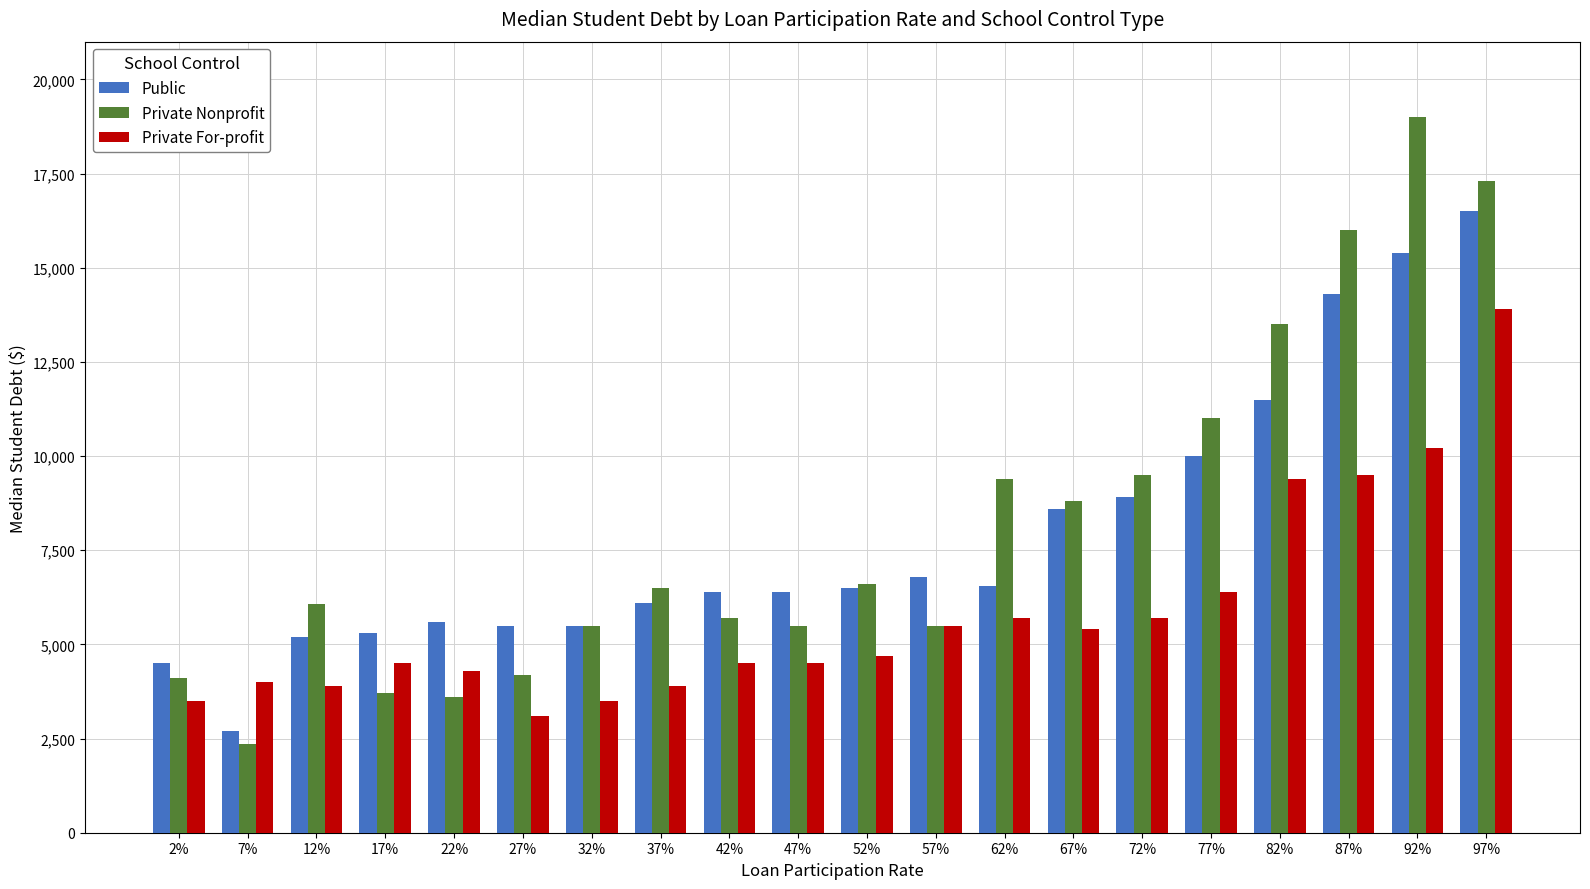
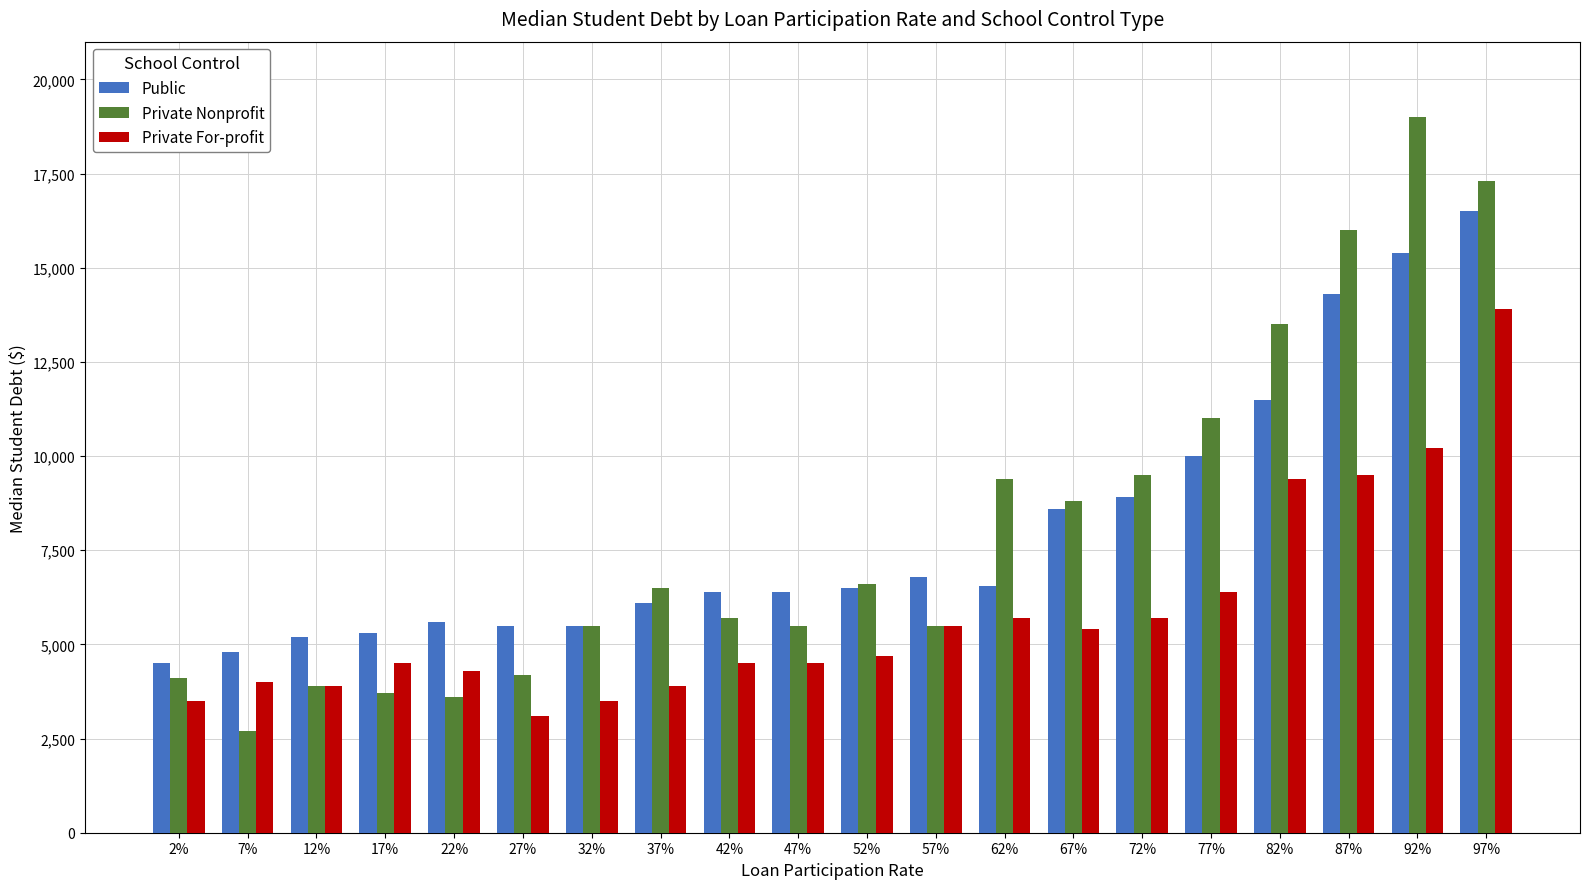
Public, 7%: 2,700 -> 4,800
Private Nonprofit, 7%: 2,400 -> 2,700
Private Nonprofit, 12%: 6,100 -> 3,900
